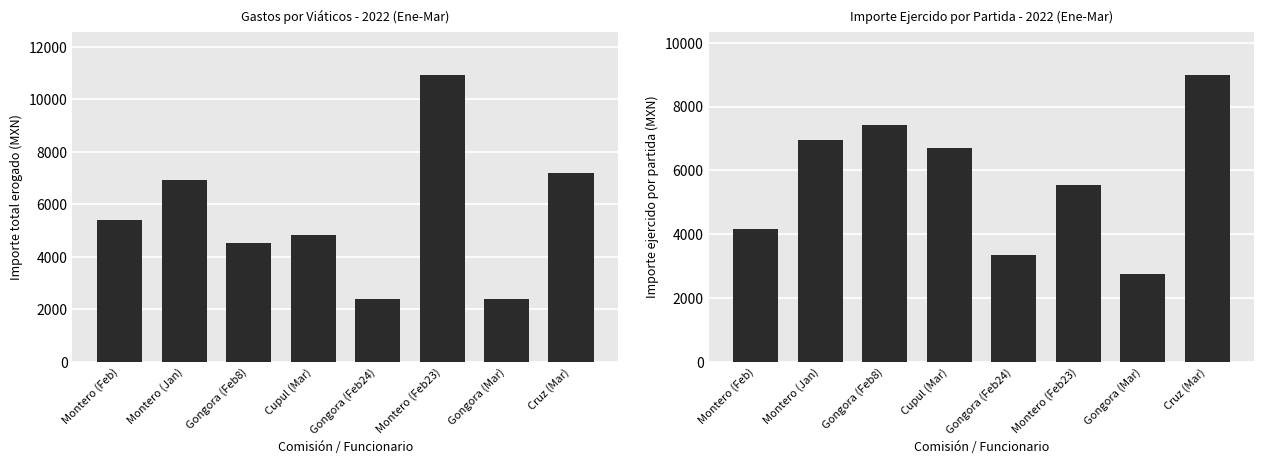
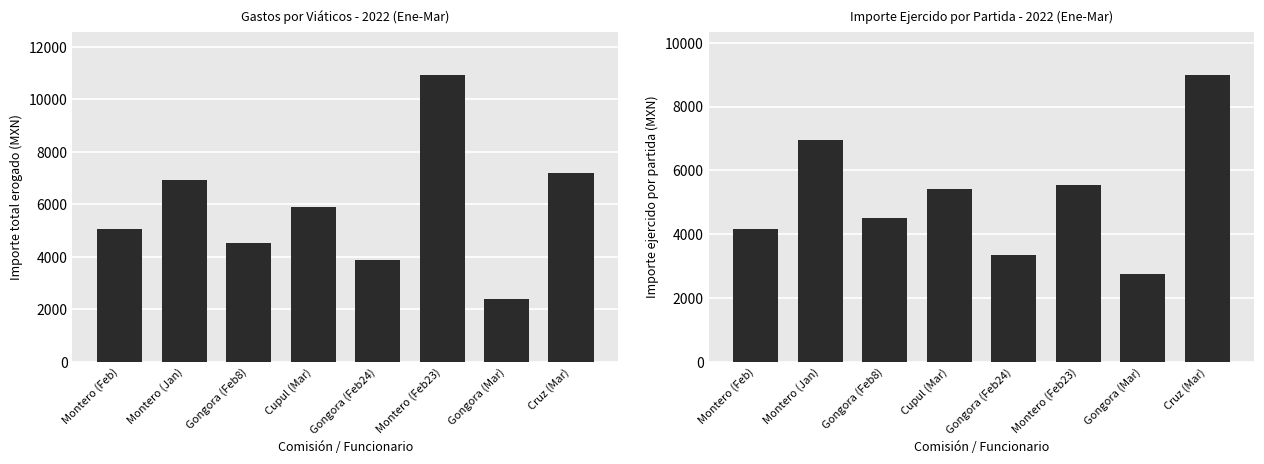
Gastos por Viáticos - 2022 (Ene-Mar), Montero (Feb): 5400 -> 5100
Gastos por Viáticos - 2022 (Ene-Mar), Cupul (Mar): 4800 -> 5900
Gastos por Viáticos - 2022 (Ene-Mar), Gongora (Feb24): 2400 -> 3900
Importe Ejercido por Partida - 2022 (Ene-Mar), Gongora (Feb8): 7400 -> 4500
Importe Ejercido por Partida - 2022 (Ene-Mar), Cupul (Mar): 6700 -> 5400
